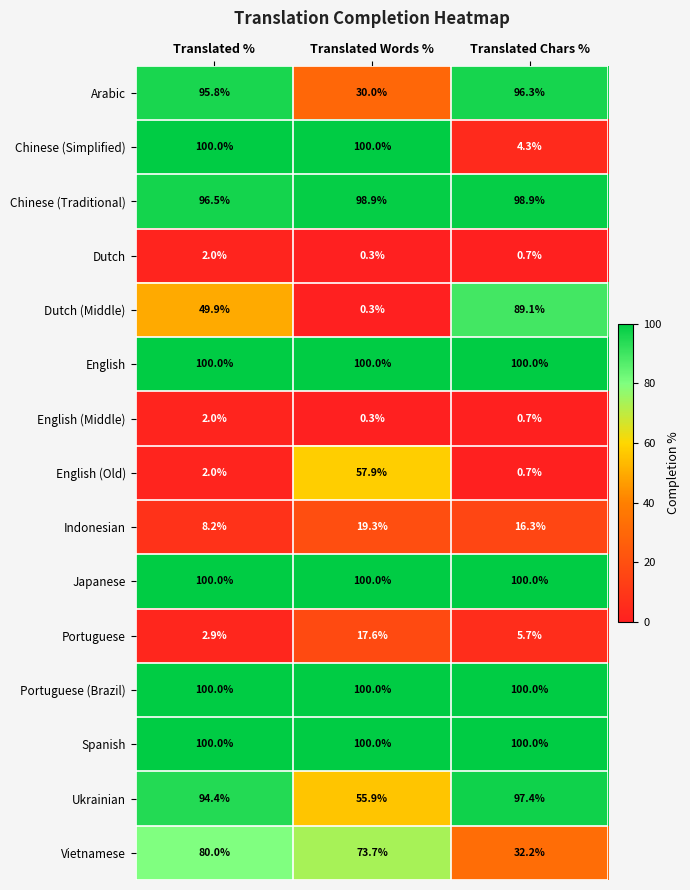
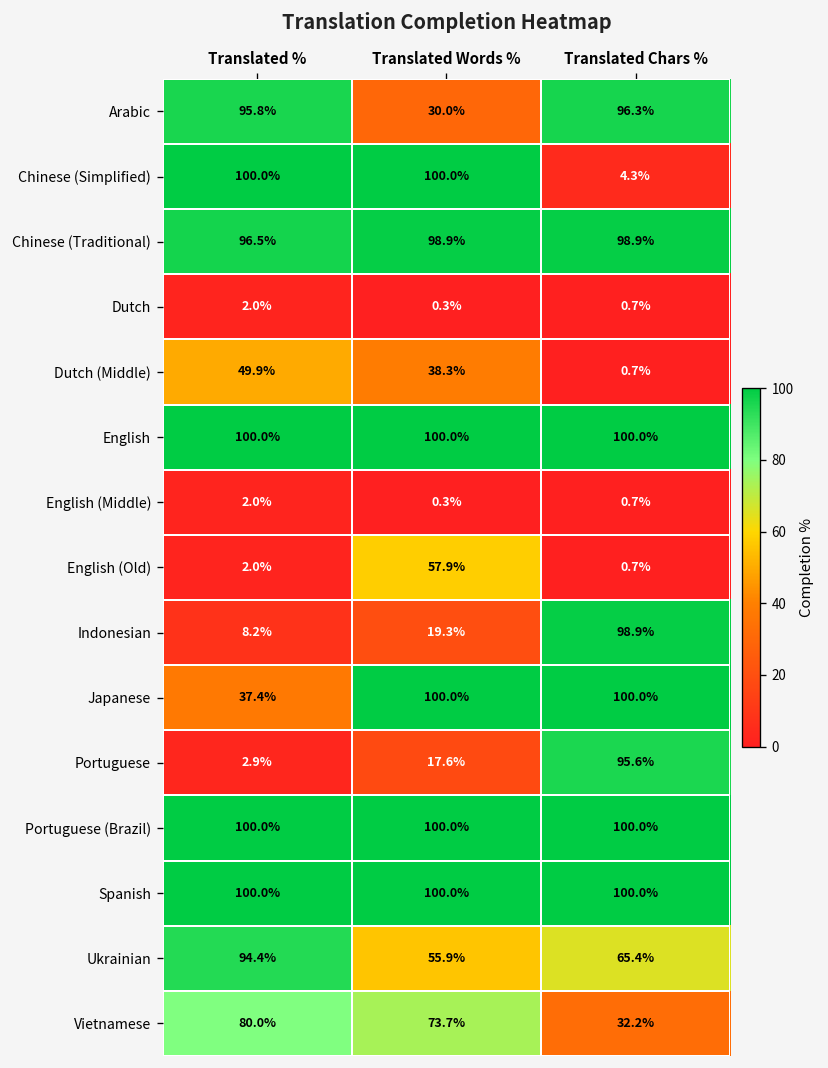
Dutch (Middle), Translated Words %: 0.3% -> 38.3%
Dutch (Middle), Translated Chars %: 89.1% -> 0.7%
Indonesian, Translated Chars %: 16.3% -> 98.9%
Japanese, Translated %: 100.0% -> 37.4%
Portuguese, Translated Chars %: 5.7% -> 95.6%
Ukrainian, Translated Chars %: 97.4% -> 65.4%
